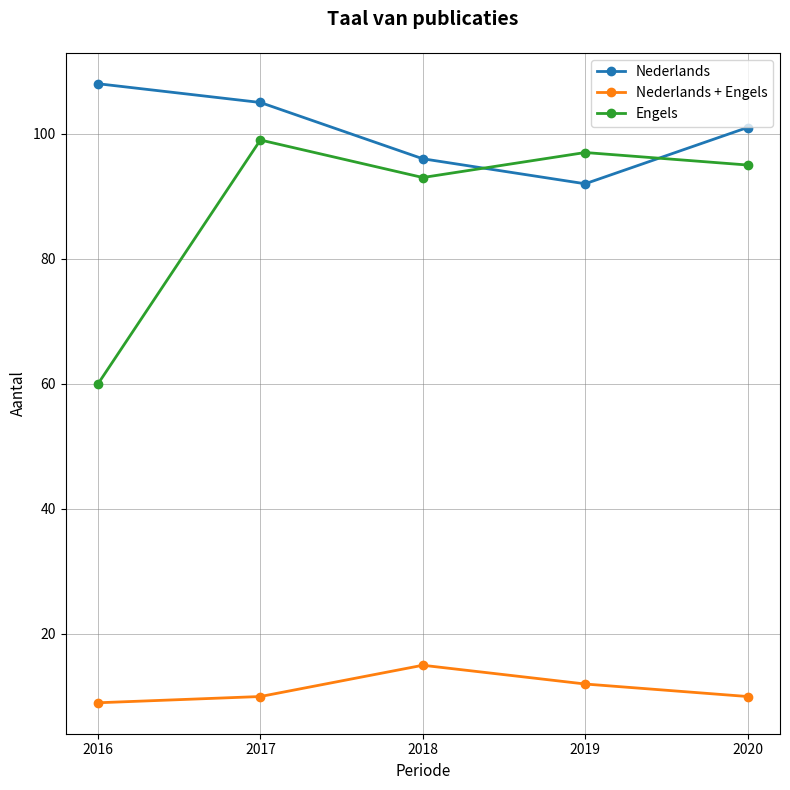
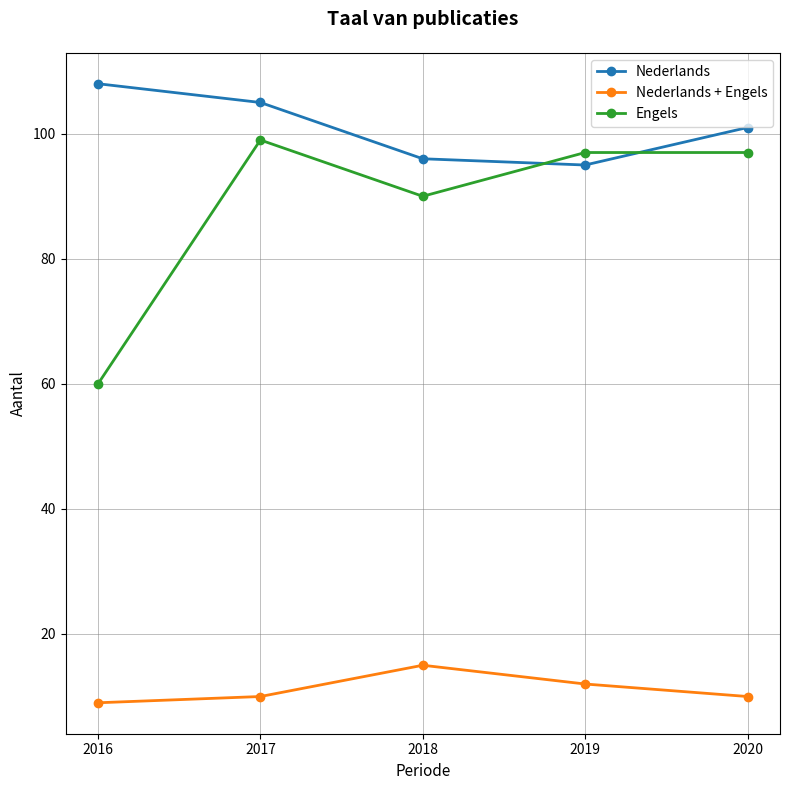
Engels, 2018: 93 -> 90
Nederlands, 2019: 92 -> 95
Engels, 2020: 95 -> 97
